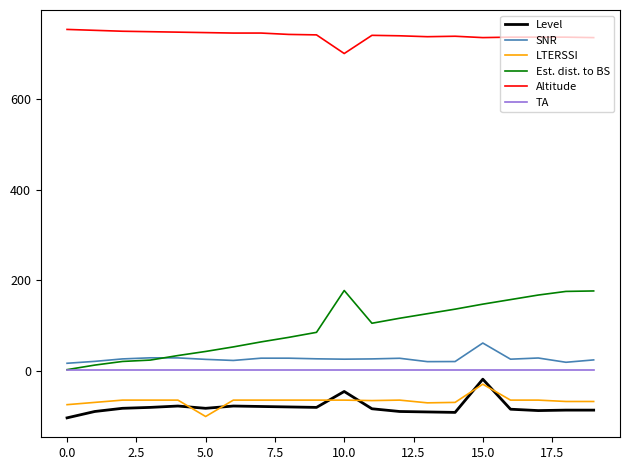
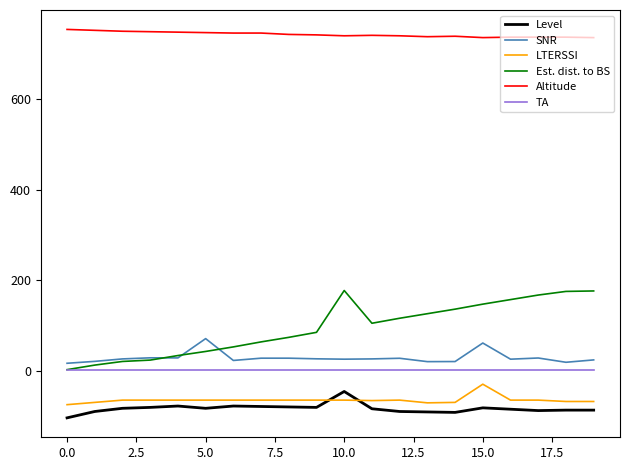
SNR, 5.0: 30 -> 70
LTERSSI, 5.0: -100 -> -60
Altitude, 10.0: 700 -> 740
Level, 15.0: -20 -> -80
